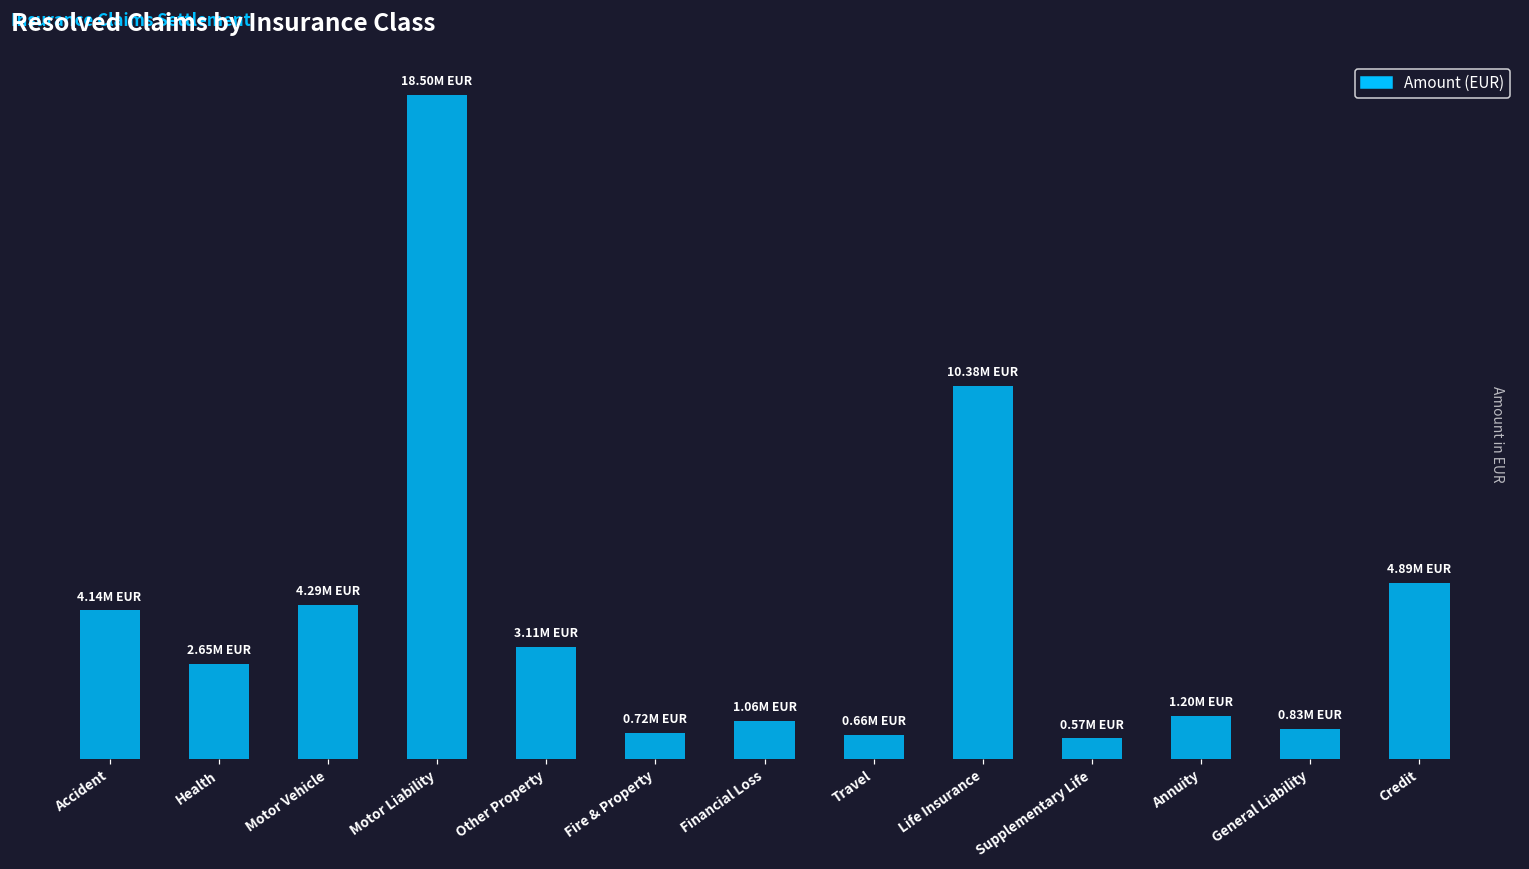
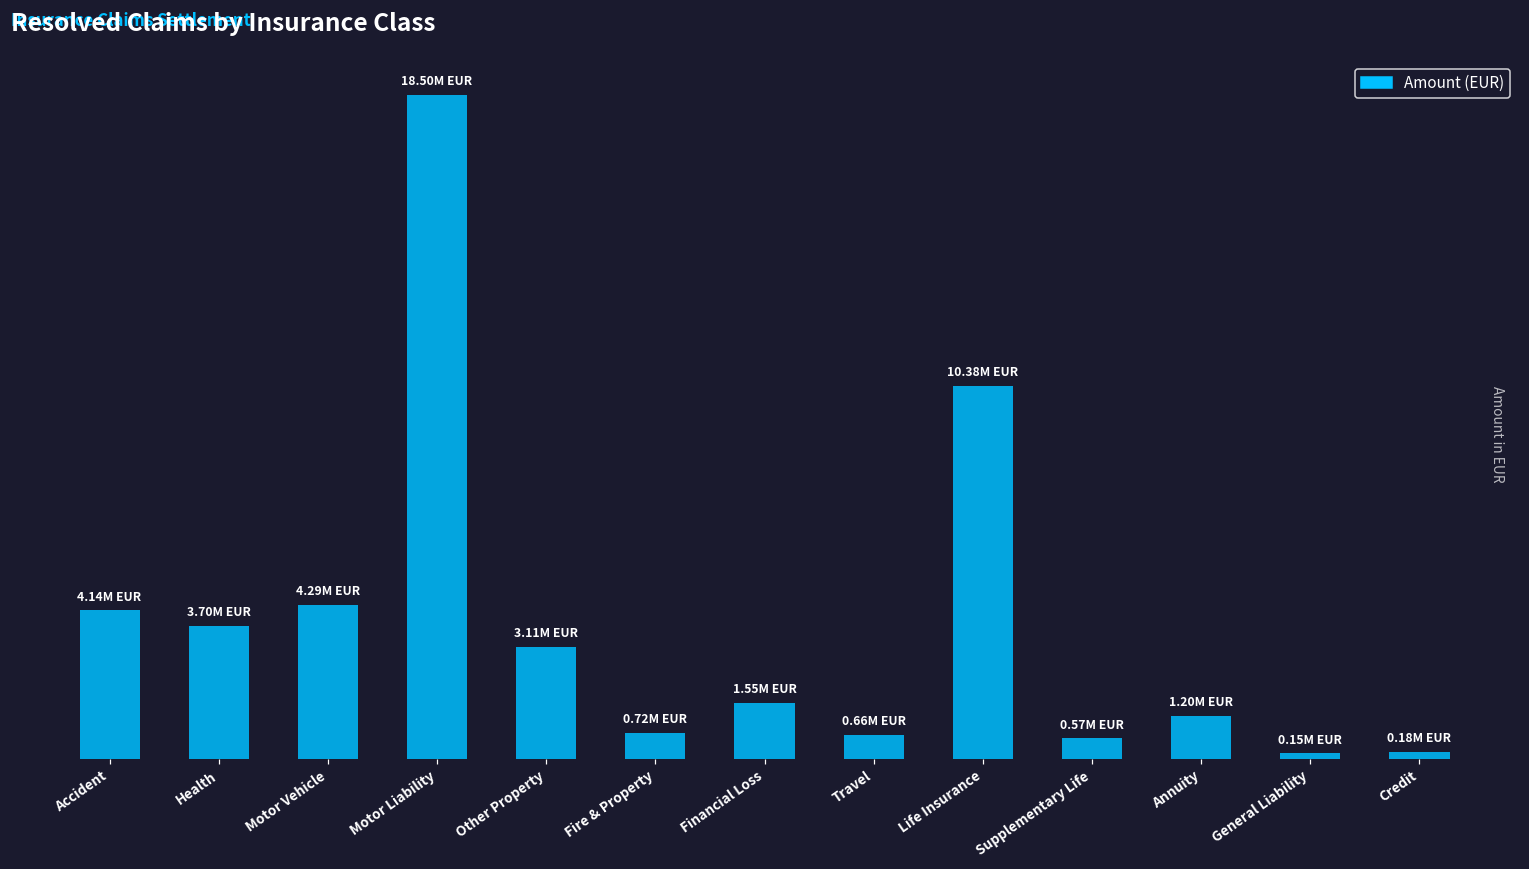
Health: 2.65M -> 3.70M
Financial Loss: 1.06M -> 1.55M
General Liability: 0.83M -> 0.15M
Credit: 4.89M -> 0.18M
